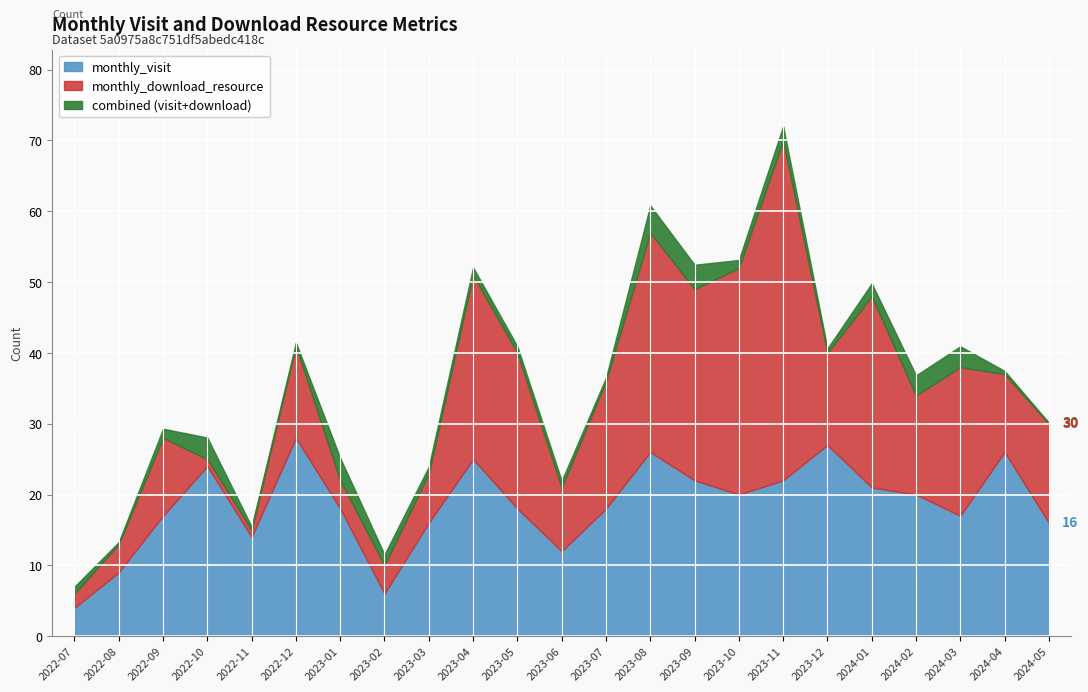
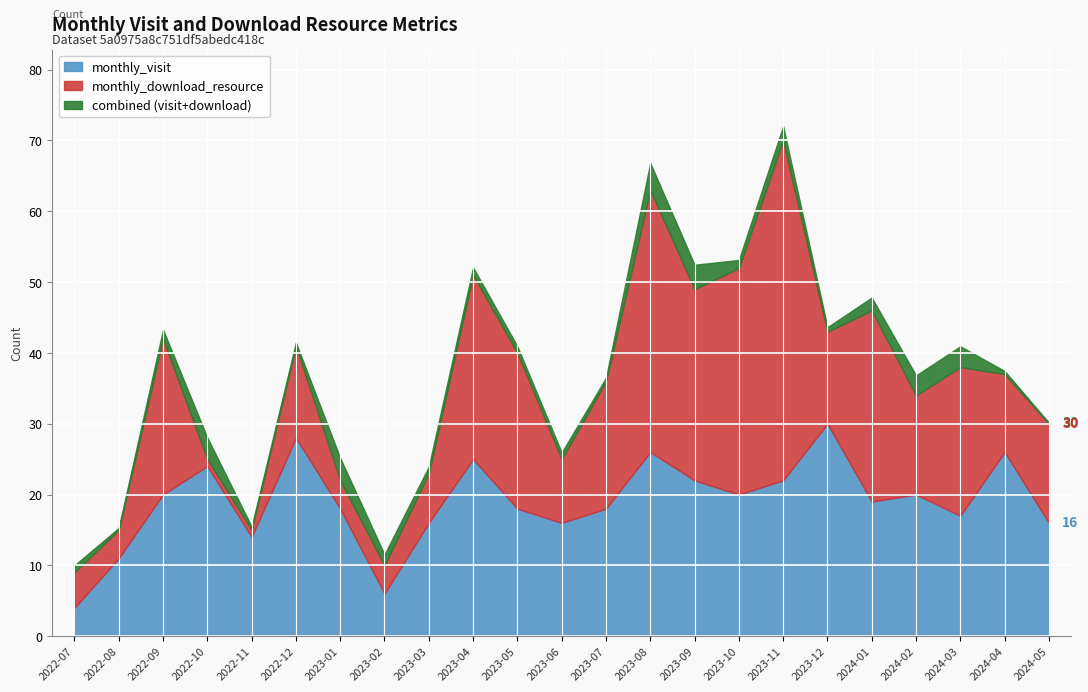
monthly_download_resource, 2022-07: 2 -> 5
monthly_visit, 2022-08: 9 -> 11
monthly_visit, 2022-09: 17 -> 20
monthly_download_resource, 2022-09: 11 -> 22
monthly_visit, 2023-06: 12 -> 16
monthly_download_resource, 2023-08: 31 -> 37
monthly_visit, 2023-12: 27 -> 30
monthly_visit, 2024-01: 21 -> 19
